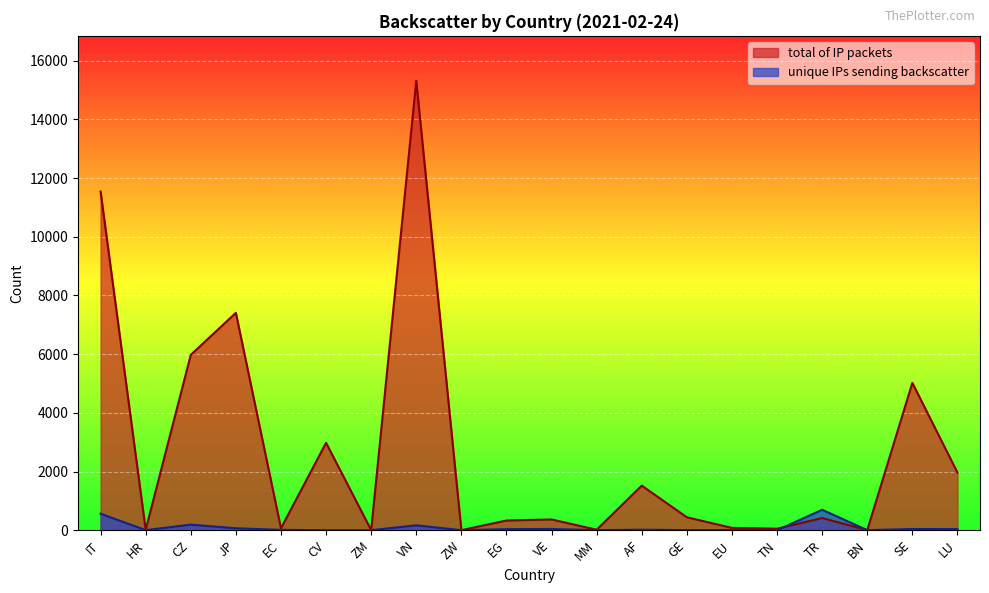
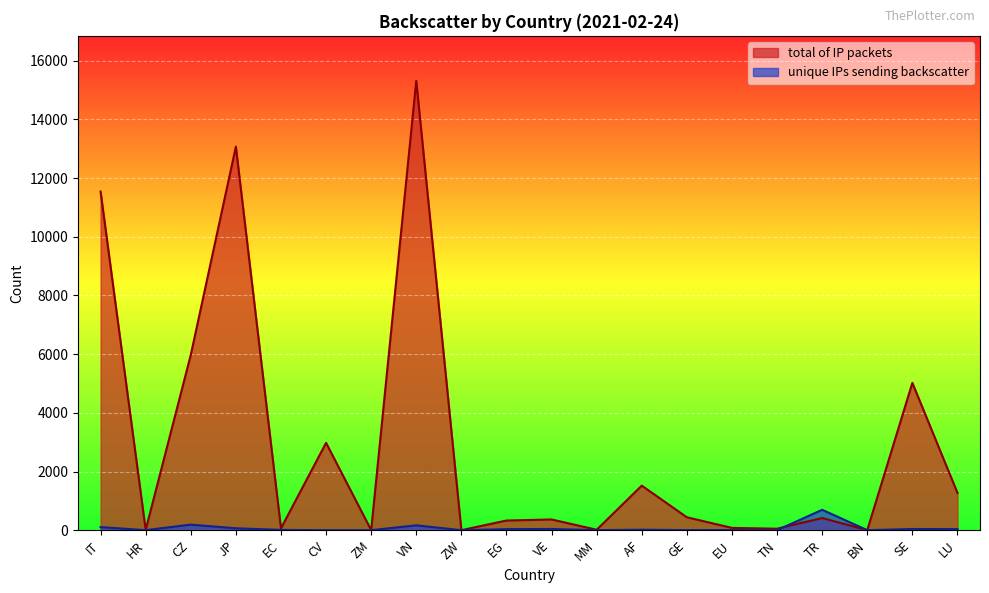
unique IPs sending backscatter, IT: 600 -> 100
total of IP packets, JP: 7400 -> 13100
total of IP packets, LU: 2000 -> 1300
